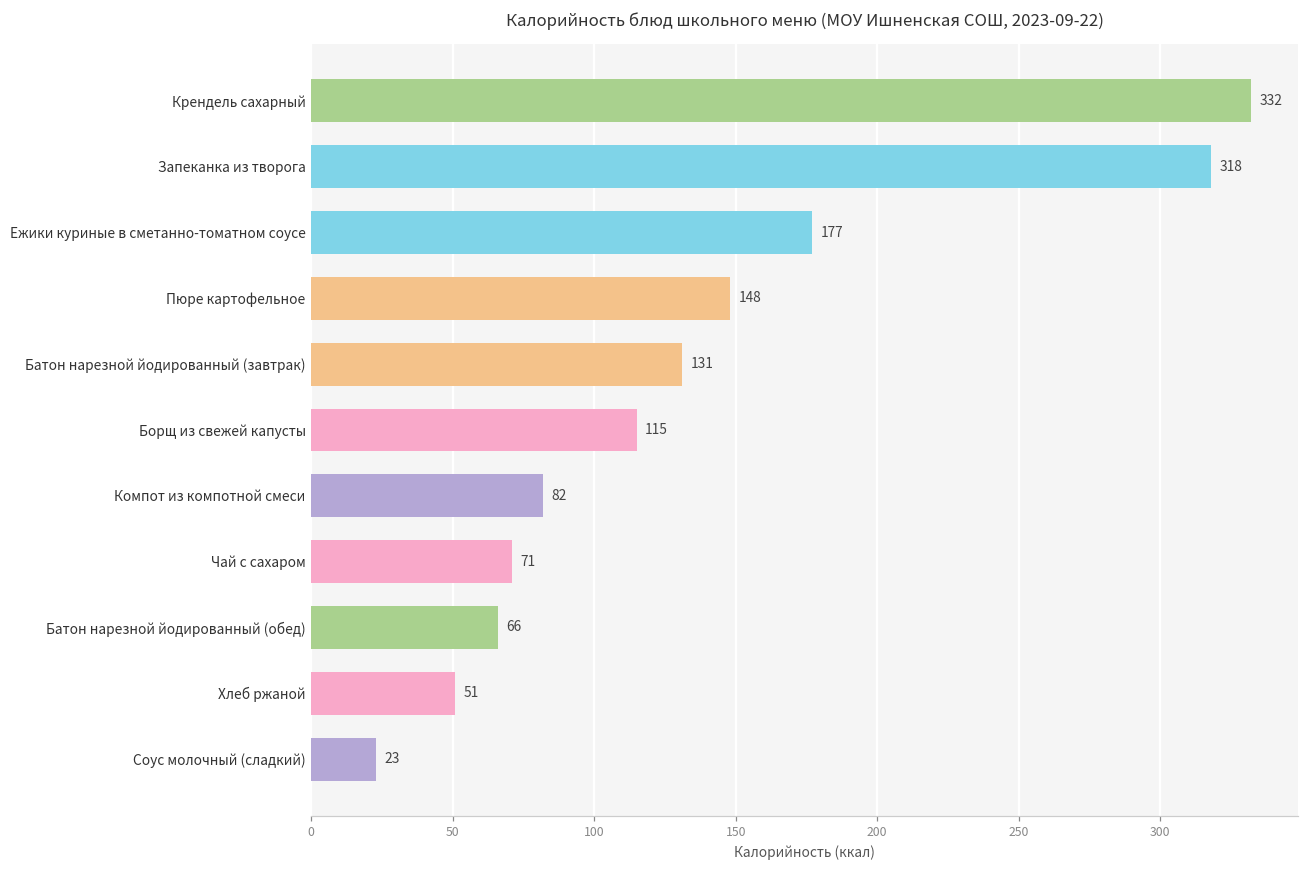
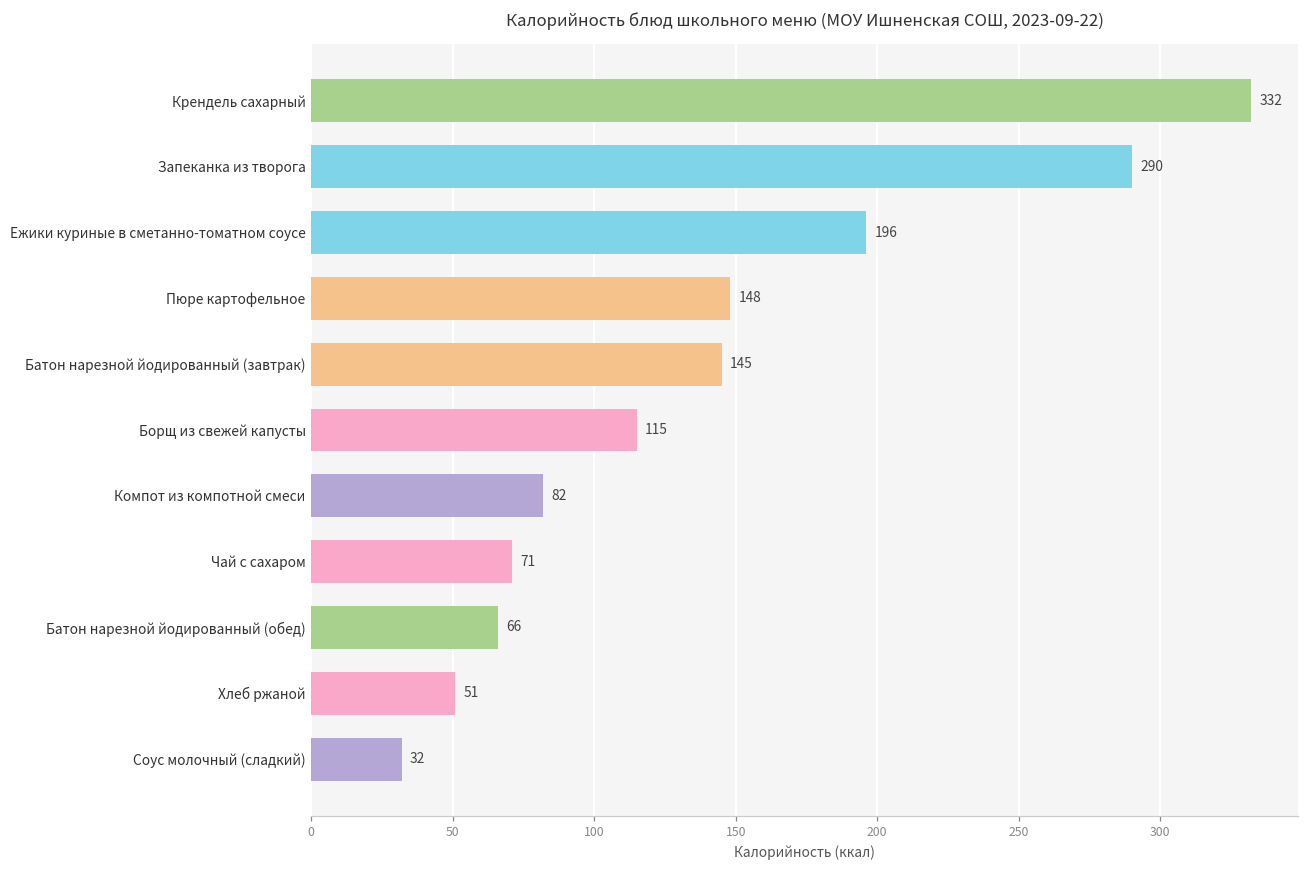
Запеканка из творога: 318 -> 290
Ежики куриные в сметанно-томатном соусе: 177 -> 196
Батон нарезной йодированный (завтрак): 131 -> 145
Соус молочный (сладкий): 23 -> 32
